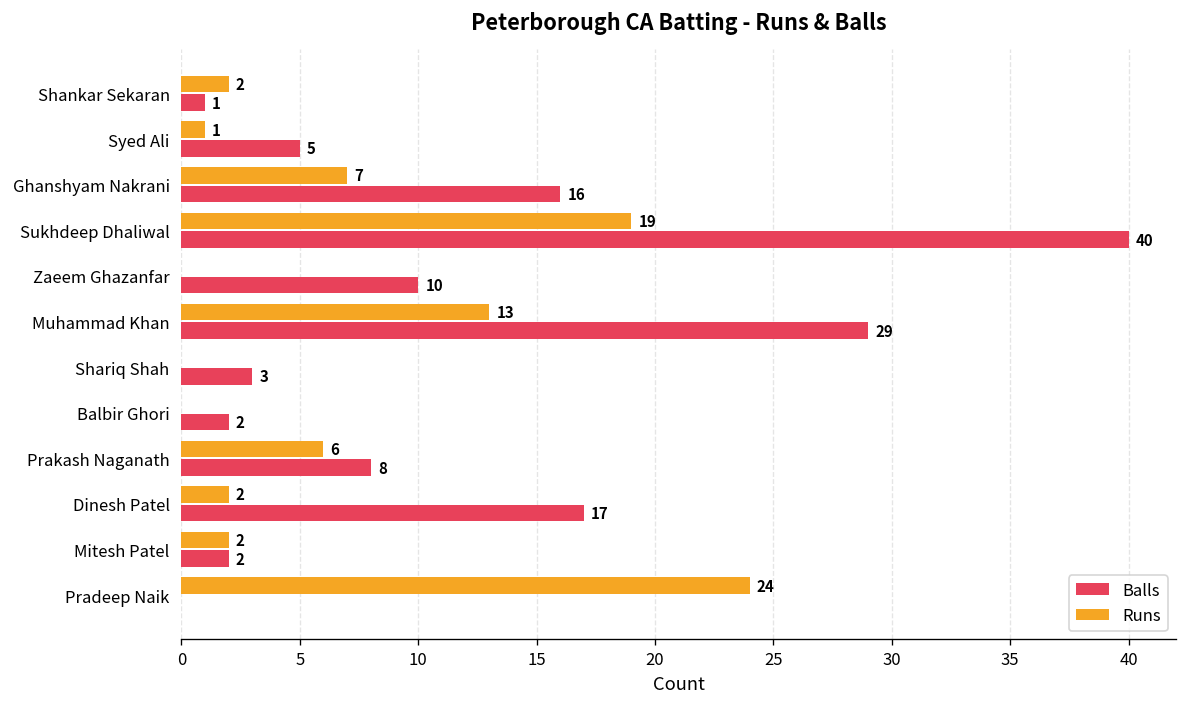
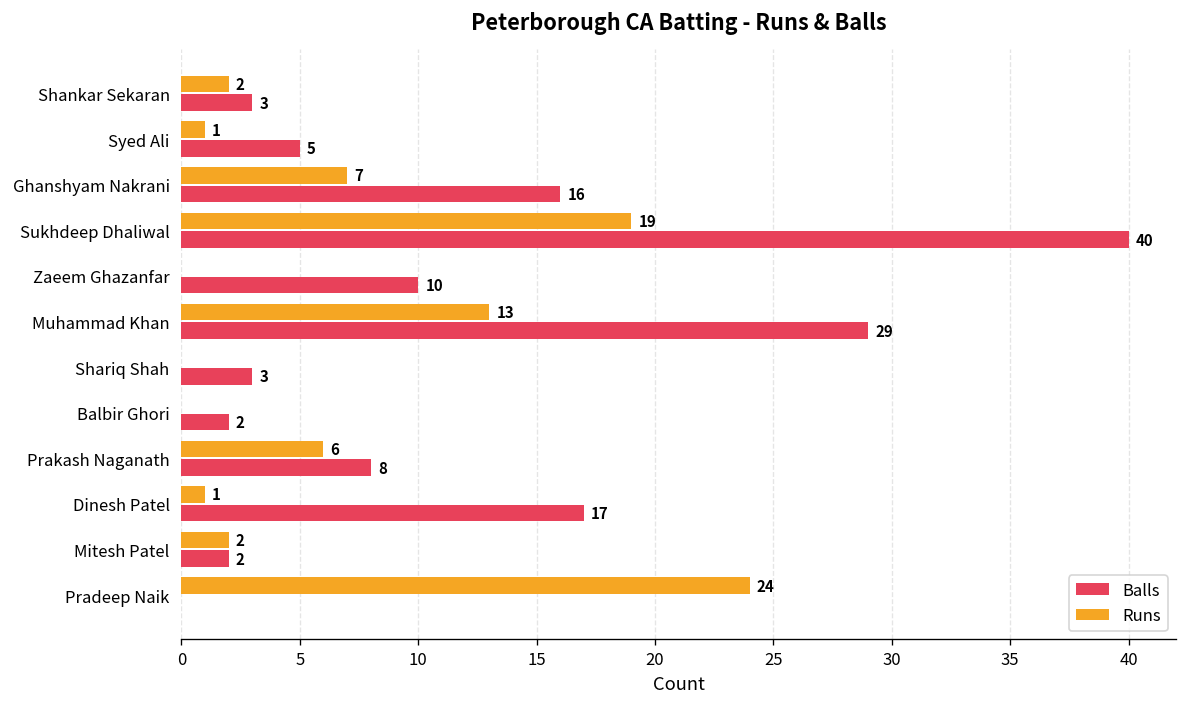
Balls, Shankar Sekaran: 1 -> 3
Runs, Dinesh Patel: 2 -> 1
